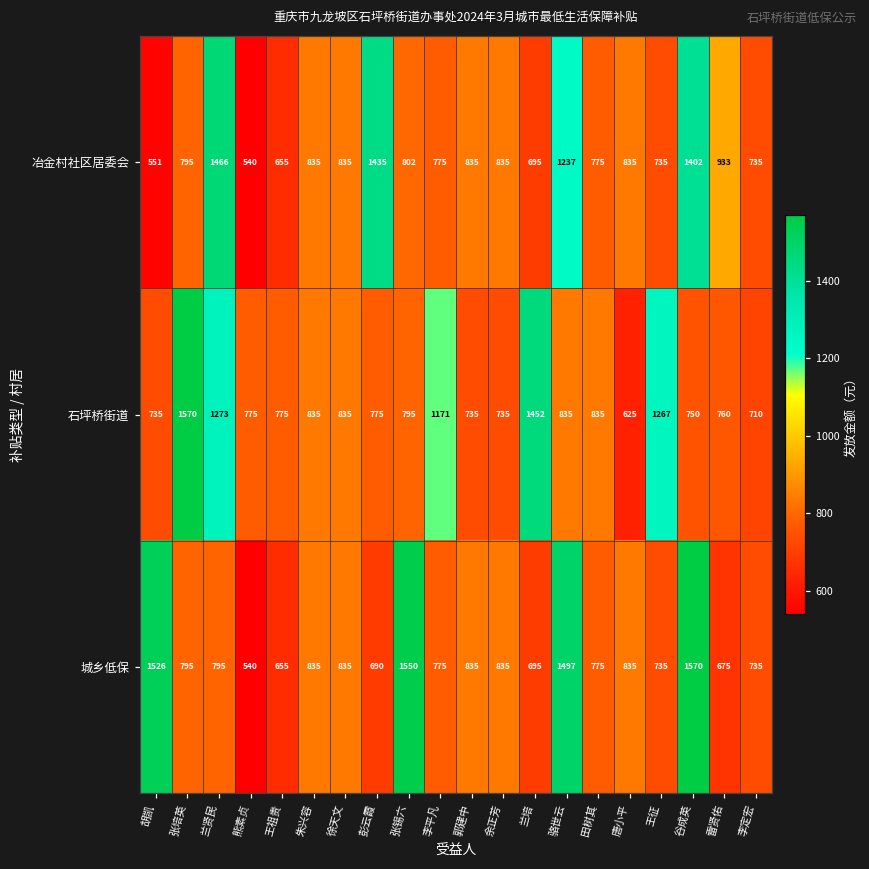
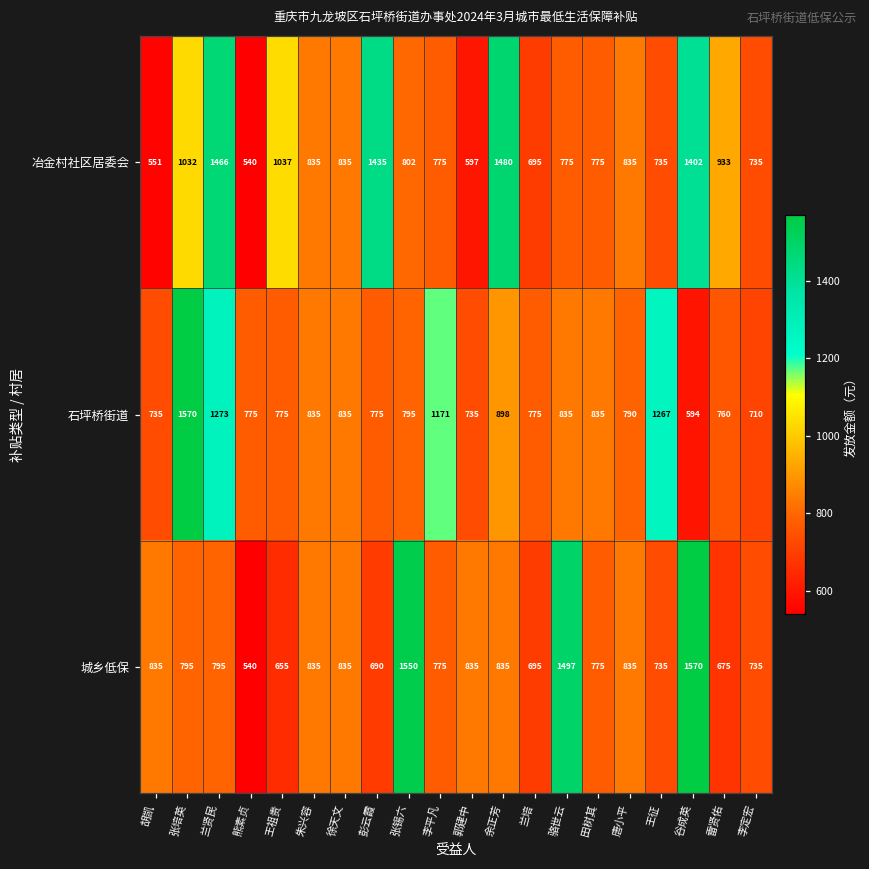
冶金村社区居委会, 张培英: 795 -> 1032
冶金村社区居委会, 王祖贵: 655 -> 1037
冶金村社区居委会, 郭建中: 835 -> 597
冶金村社区居委会, 余正芳: 835 -> 1480
冶金村社区居委会, 骆世云: 1237 -> 775
石坪桥街道, 余正芳: 735 -> 898
石坪桥街道, 兰培: 1452 -> 775
石坪桥街道, 唐小平: 625 -> 790
石坪桥街道, 谷成英: 750 -> 594
城乡低保, 胡凯: 1526 -> 835
